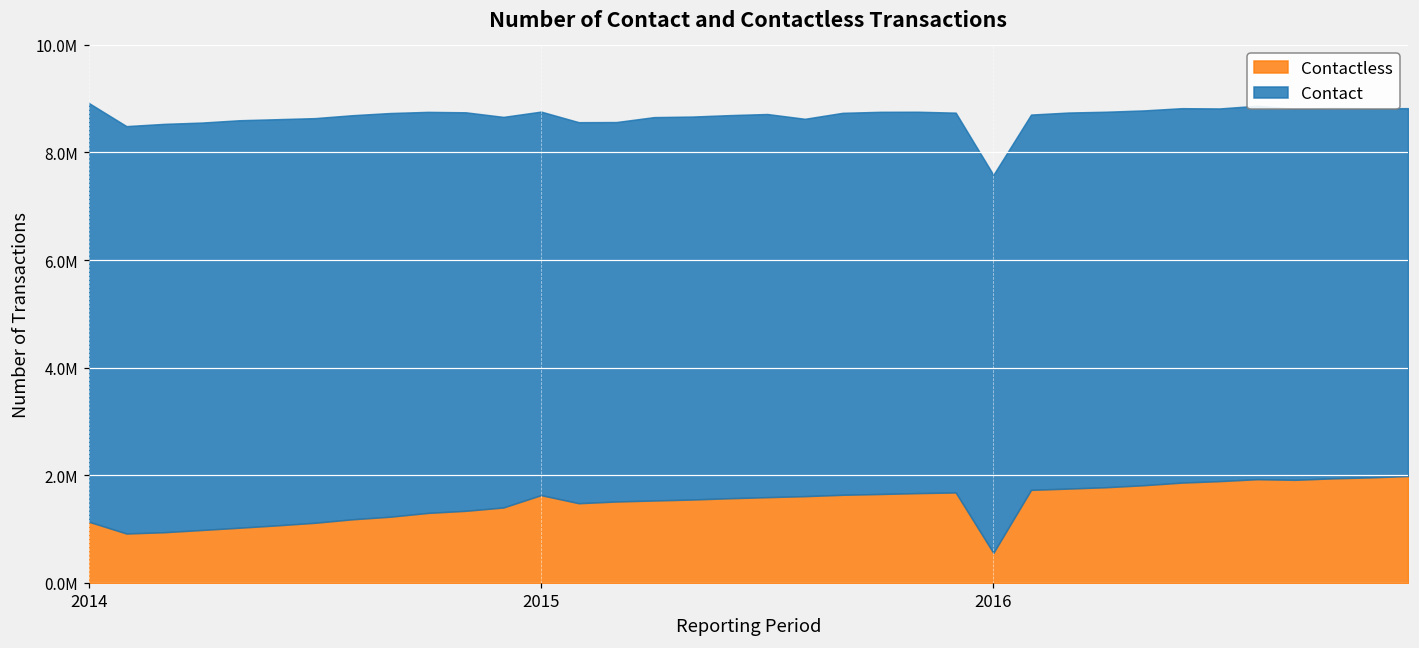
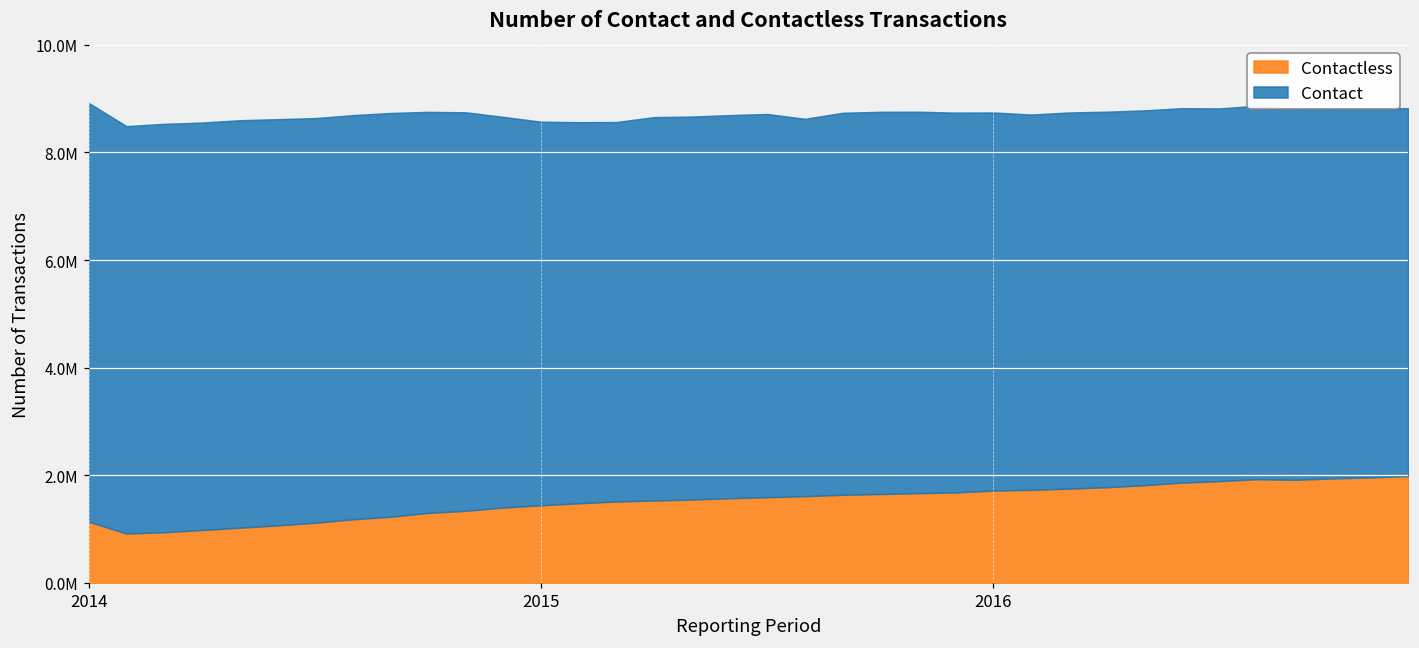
Contactless, 2015: 1600000 -> 1400000
Contactless, 2016: 600000 -> 1700000
